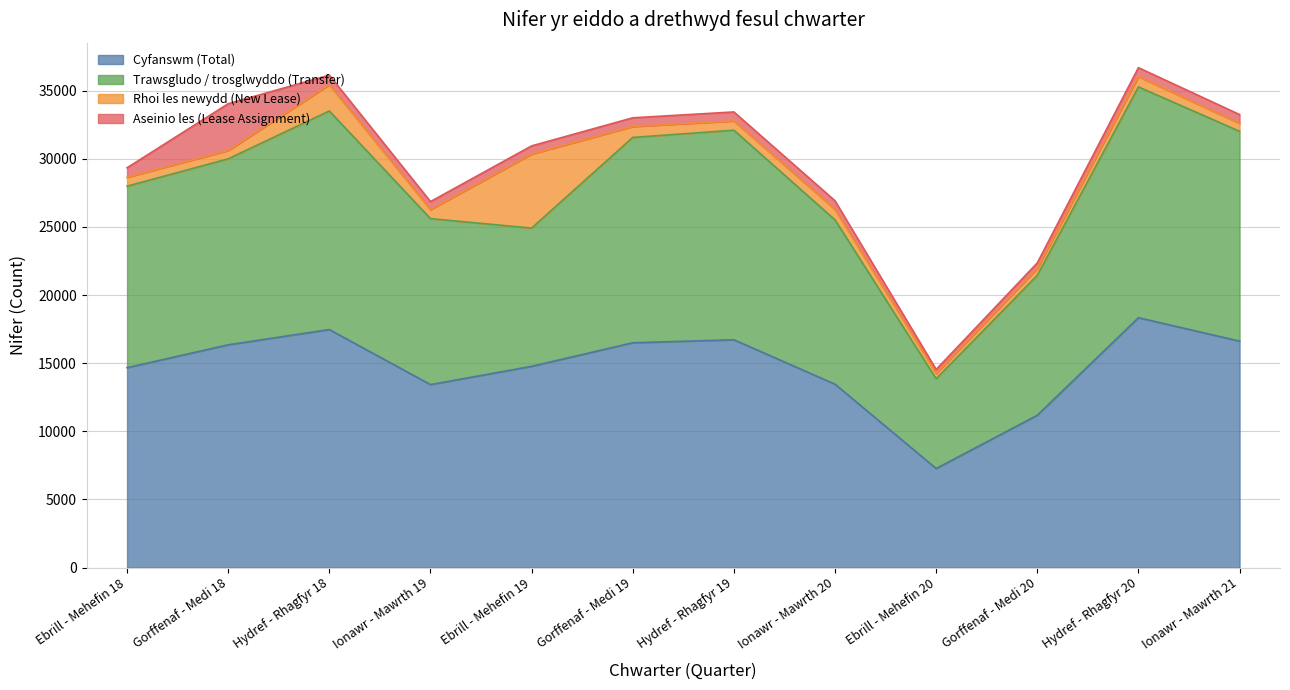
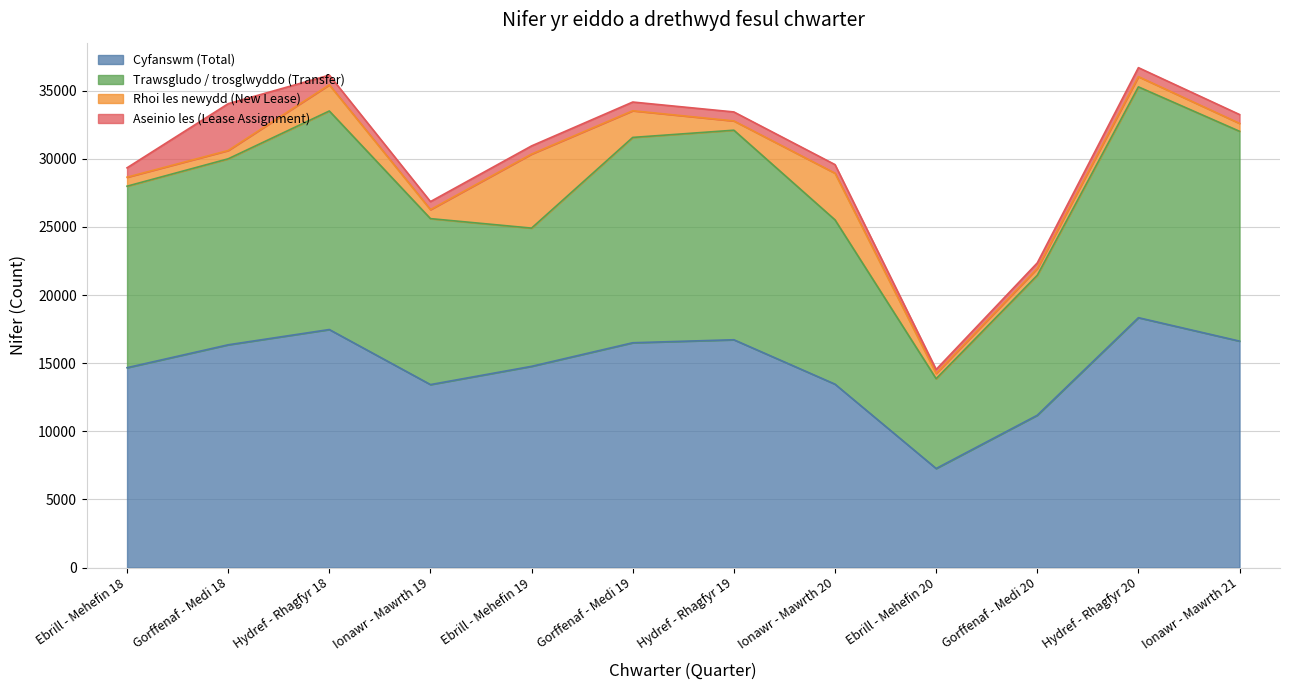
Rhoi les newydd (New Lease), Gorffenaf - Medi 19: 800 -> 2000
Rhoi les newydd (New Lease), Ionawr - Mawrth 20: 800 -> 3400
